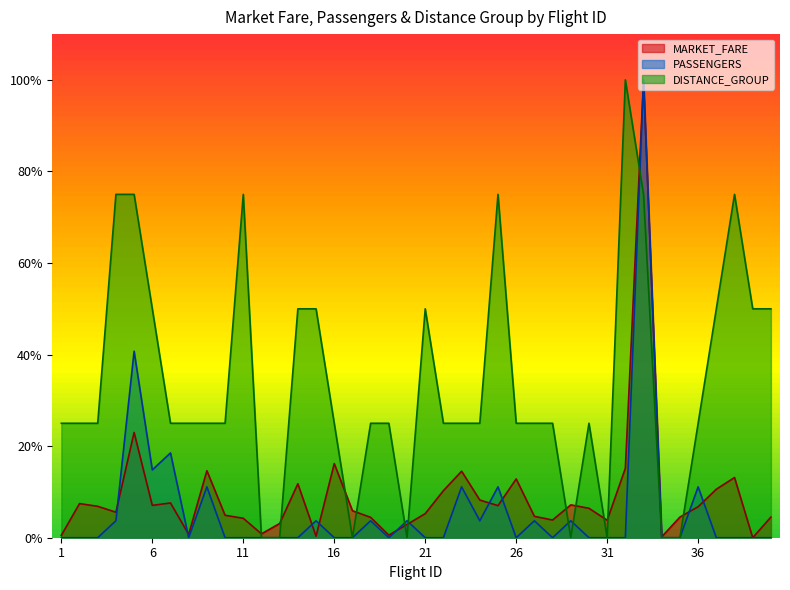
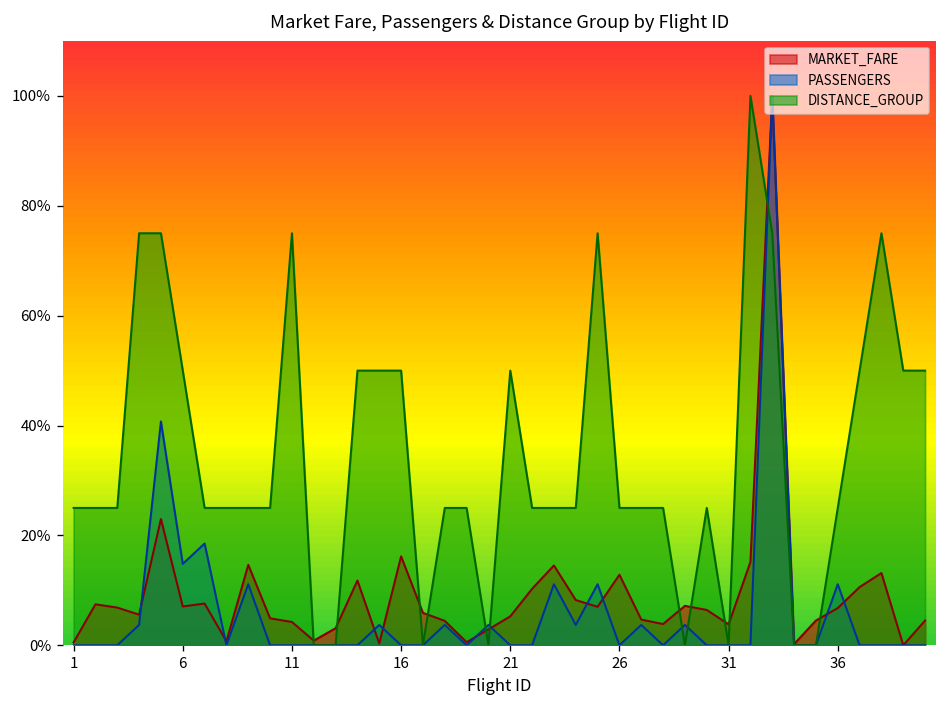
DISTANCE_GROUP, 16: 25% -> 50%
